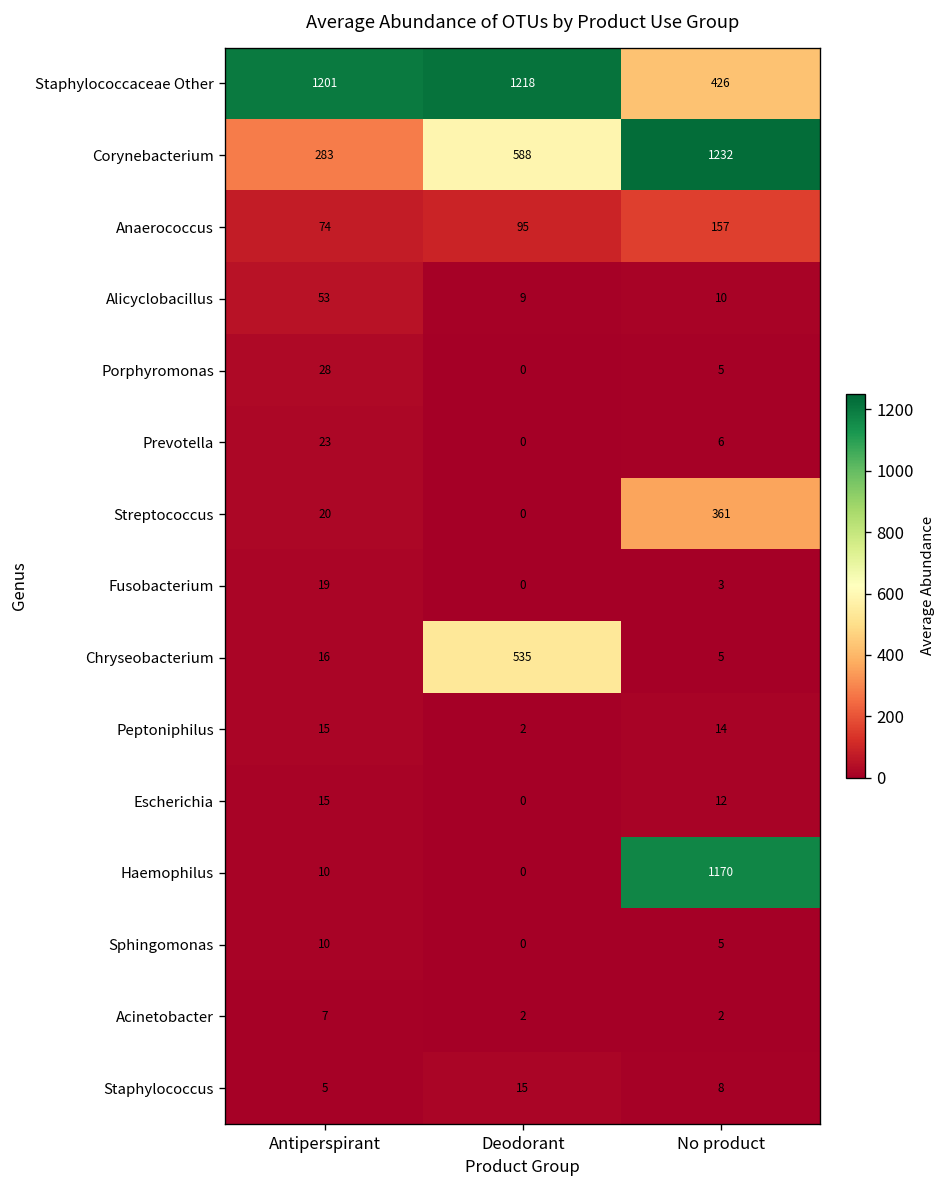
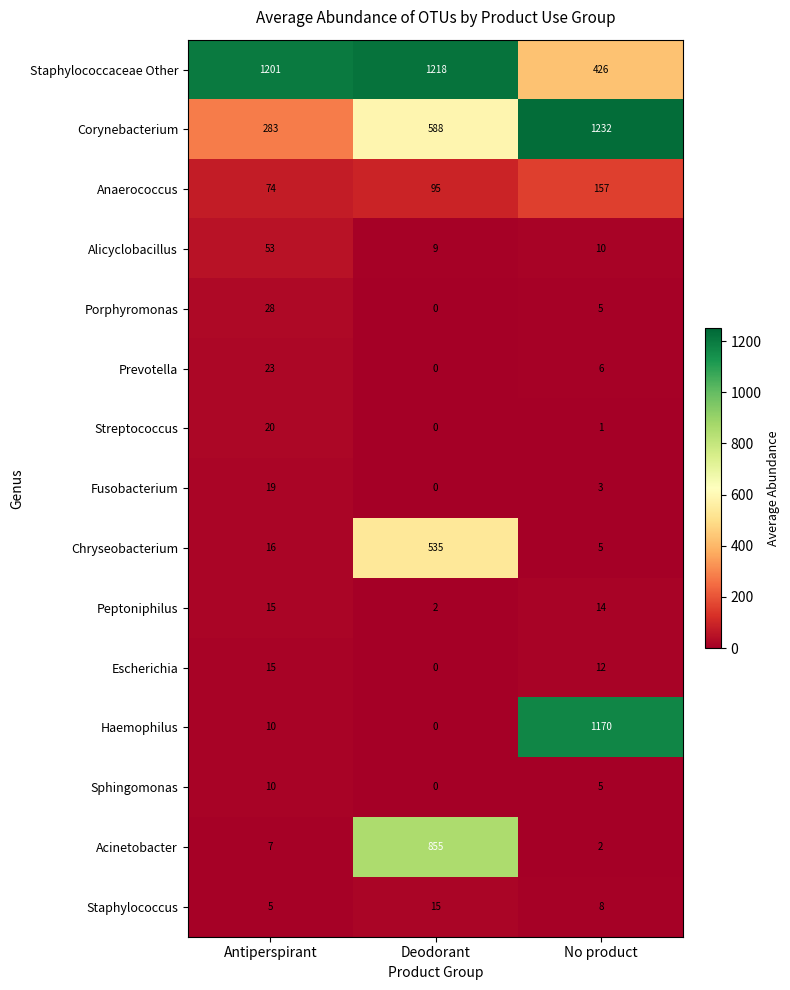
Streptococcus, No product: 361 -> 1
Acinetobacter, Deodorant: 2 -> 855
